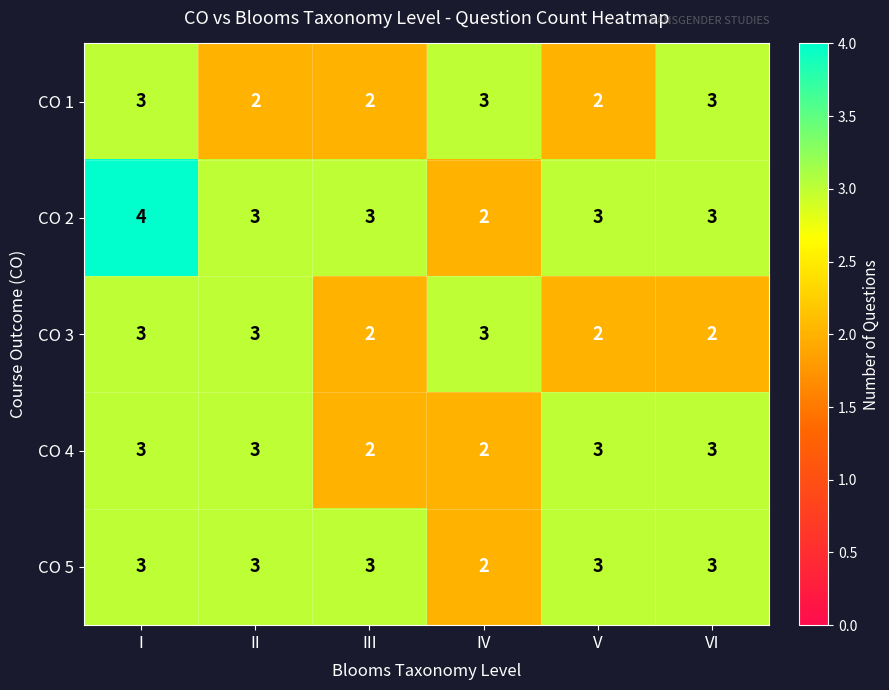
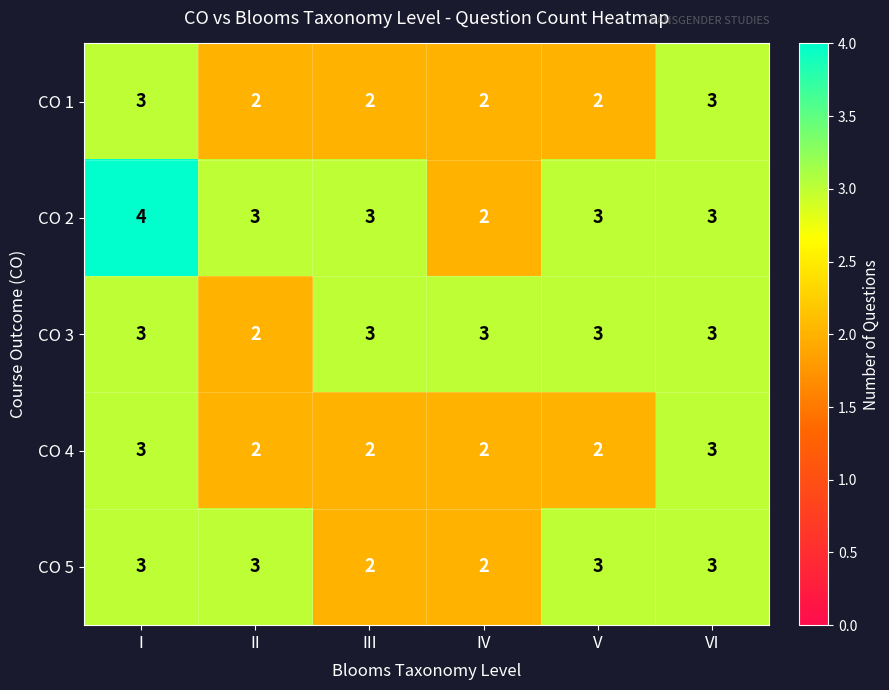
CO 1, IV: 3 -> 2
CO 3, II: 3 -> 2
CO 3, III: 2 -> 3
CO 3, V: 2 -> 3
CO 3, VI: 2 -> 3
CO 4, II: 3 -> 2
CO 4, V: 3 -> 2
CO 5, III: 3 -> 2
